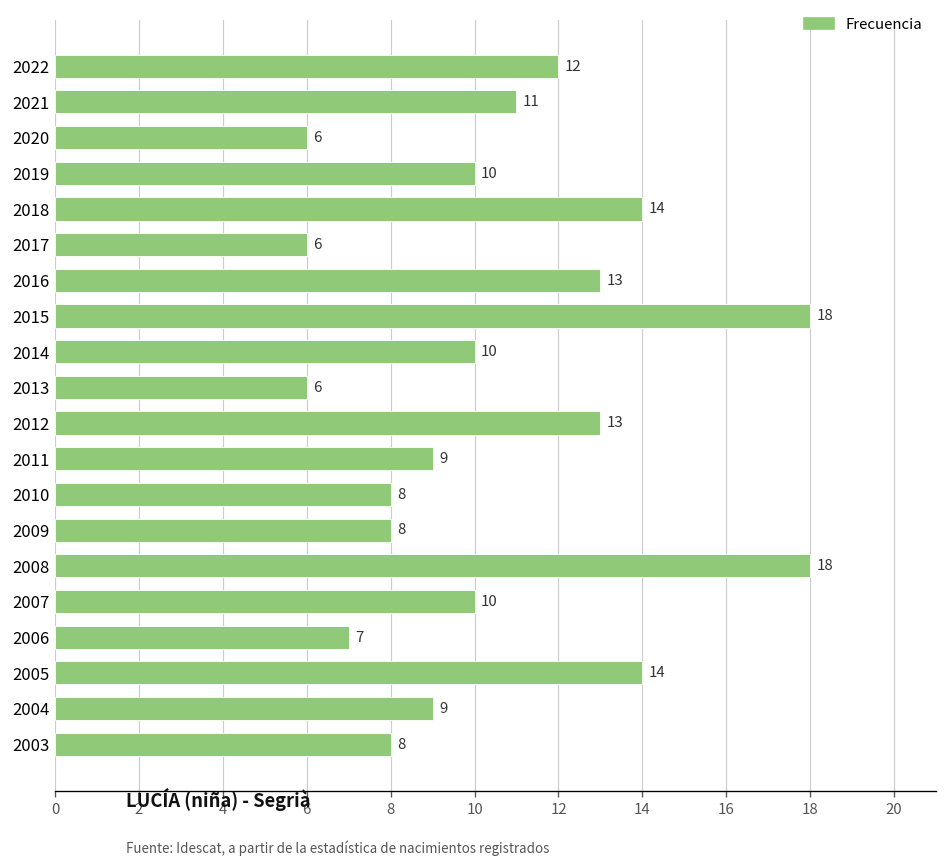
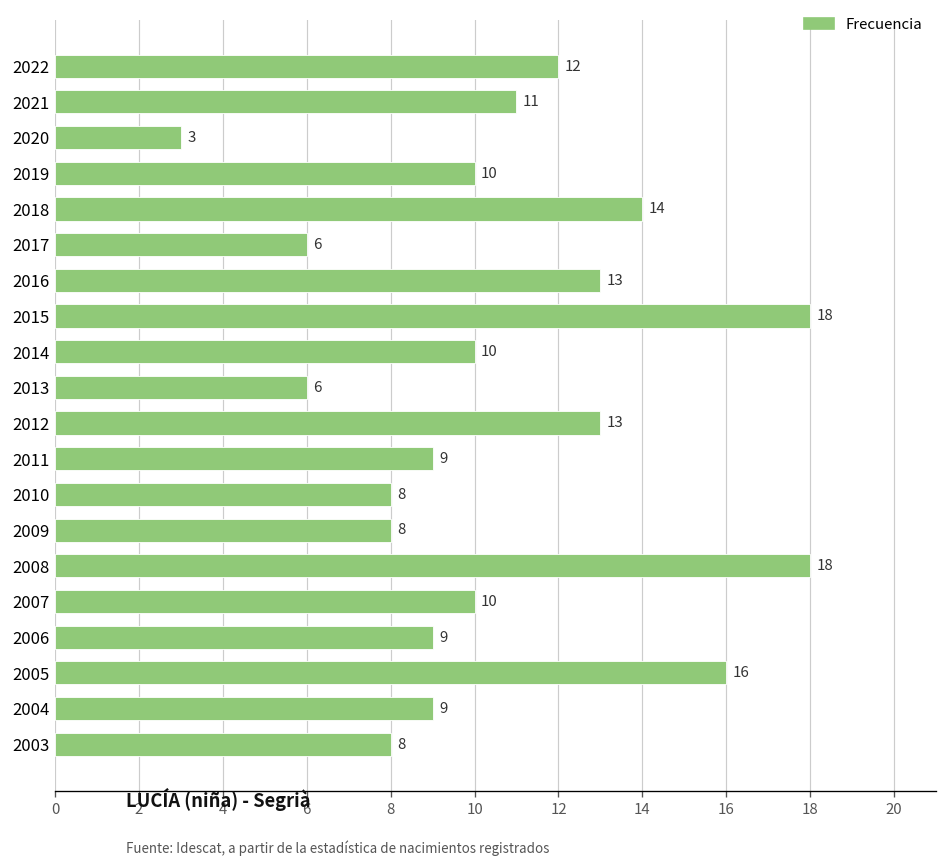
2020: 6 -> 3
2006: 7 -> 9
2005: 14 -> 16
